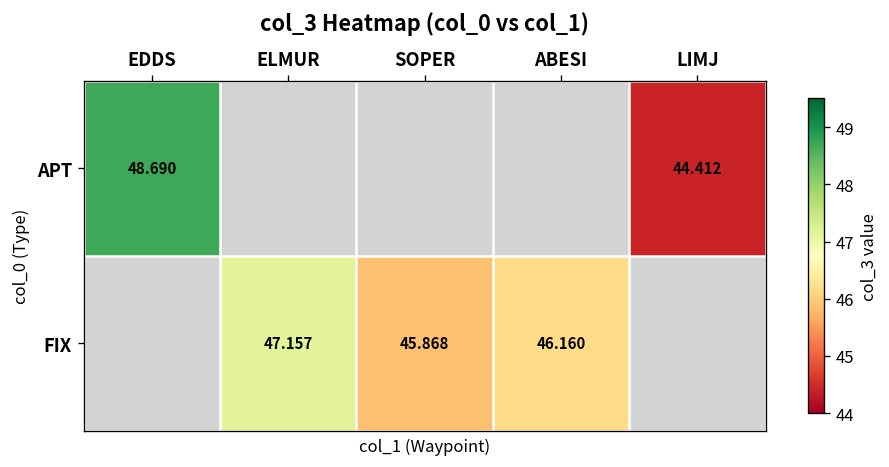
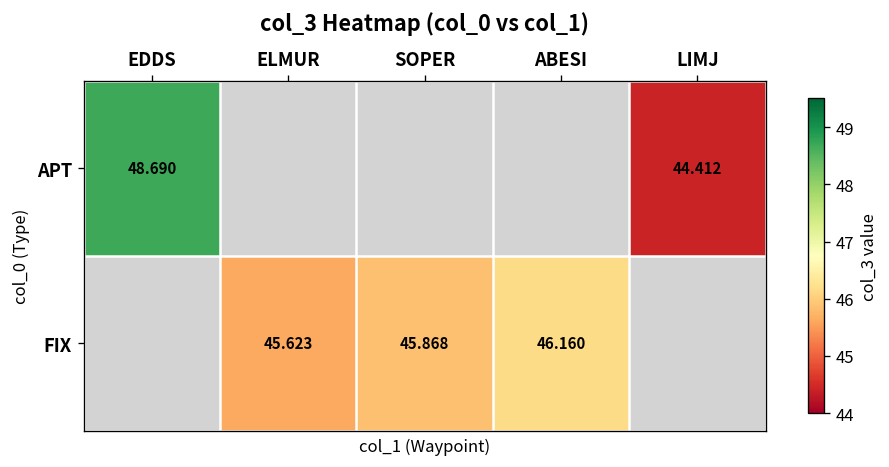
FIX, ELMUR: 47.157 -> 45.623
